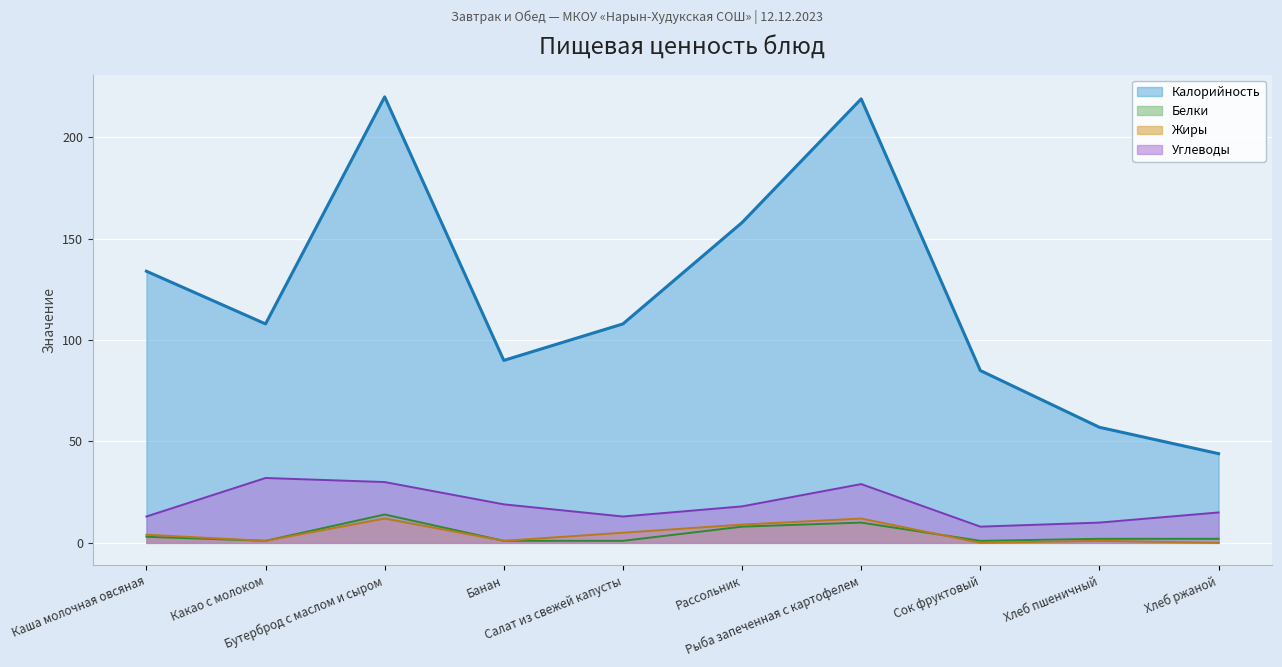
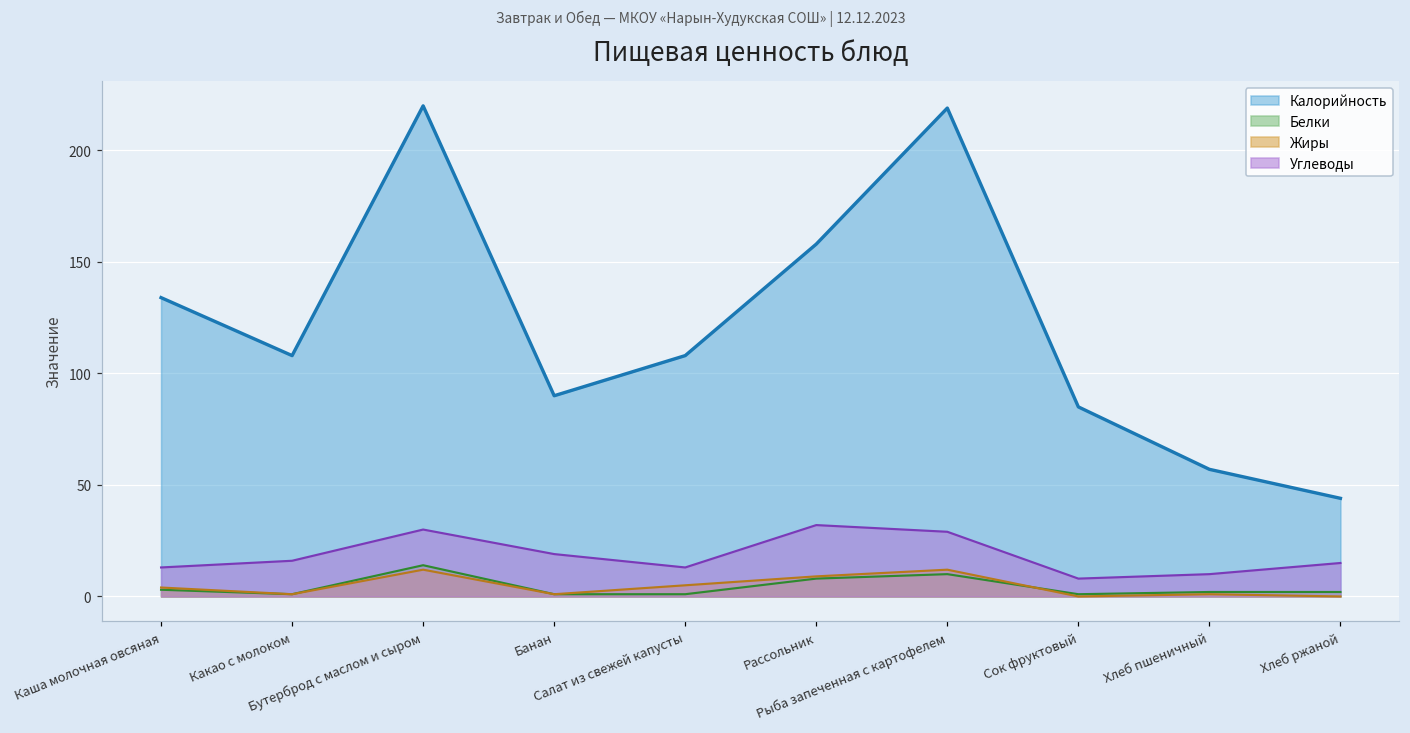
Углеводы, Какао с молоком: 32 -> 16
Углеводы, Рассольник: 18 -> 32
